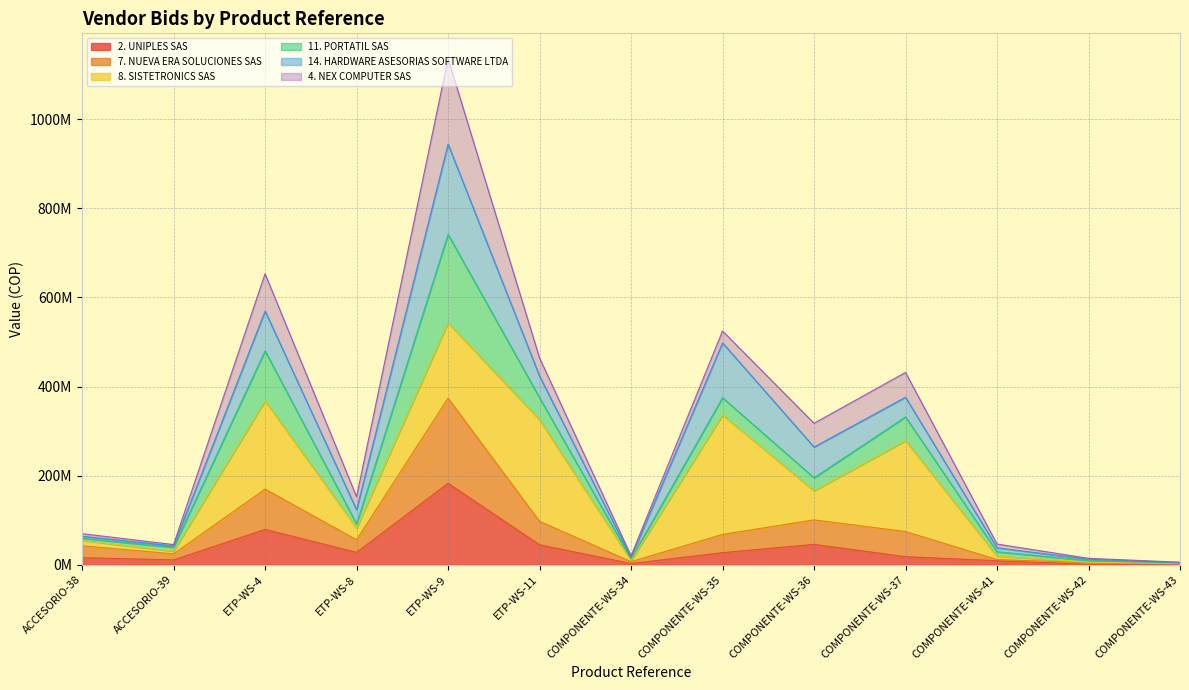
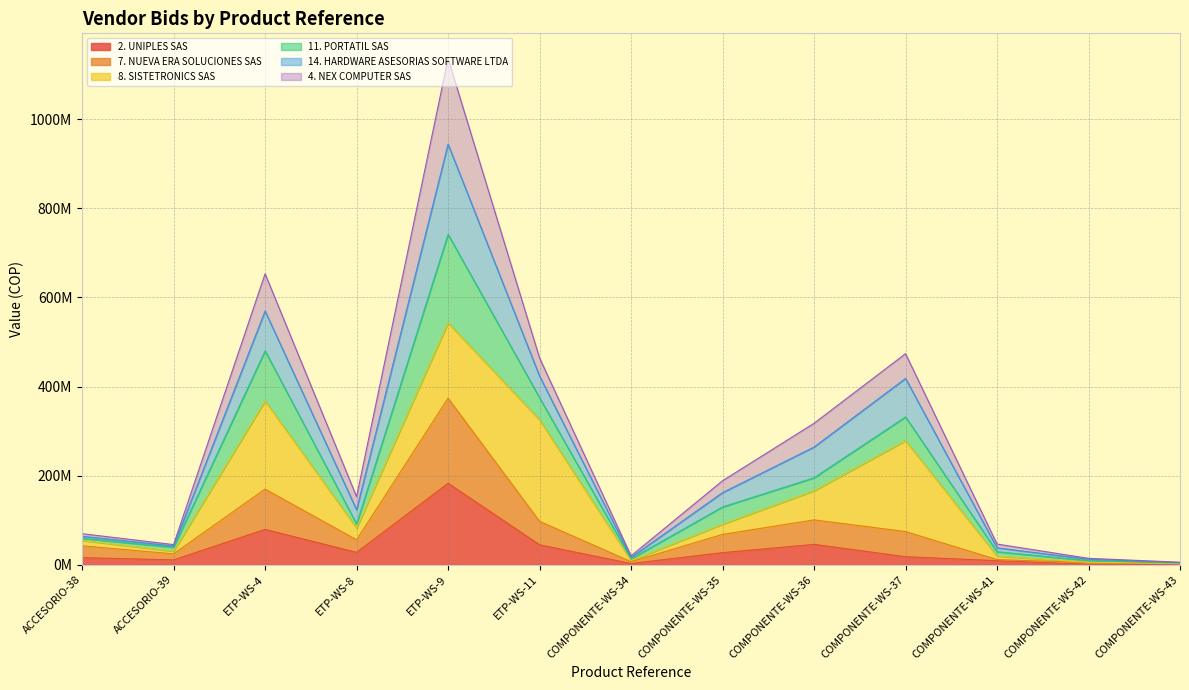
8. SISTETRONICS SAS, COMPONENTE-WS-35: 270000000 -> 20000000
14. HARDWARE ASESORIAS SOFTWARE LTDA, COMPONENTE-WS-35: 120000000 -> 30000000
14. HARDWARE ASESORIAS SOFTWARE LTDA, COMPONENTE-WS-37: 40000000 -> 90000000
